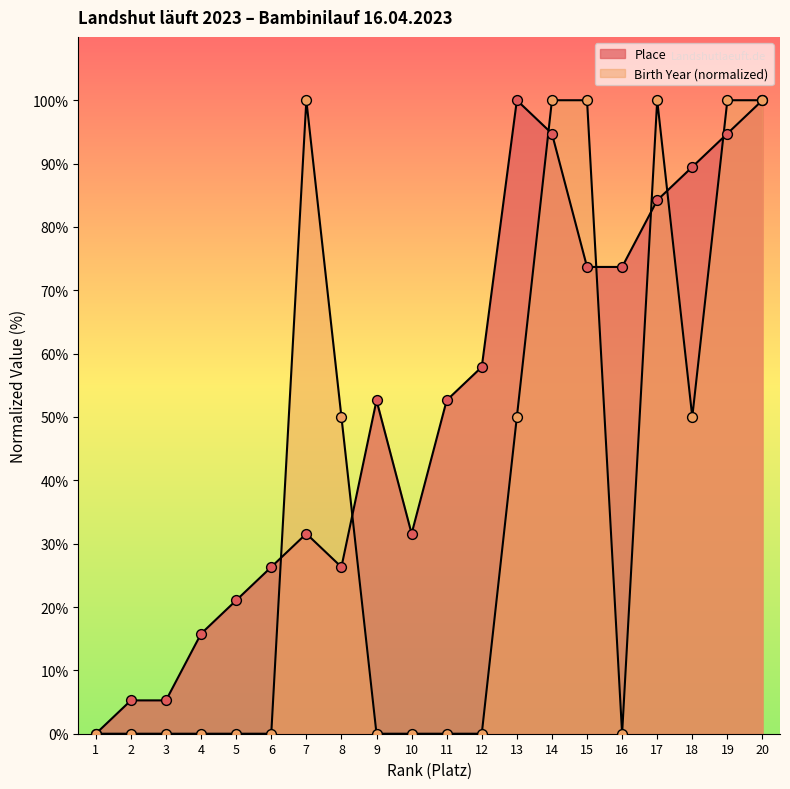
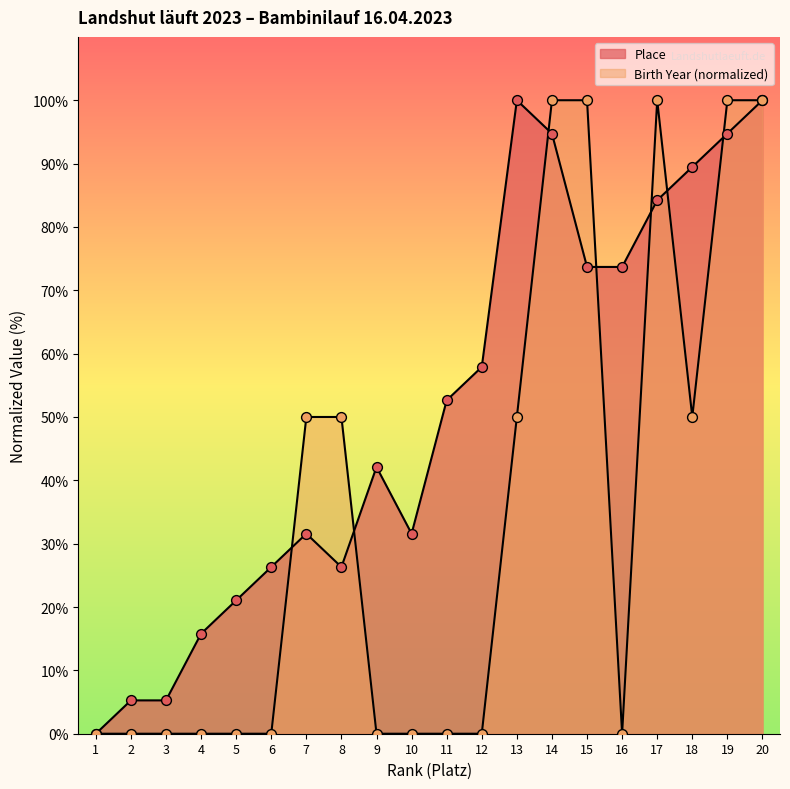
Birth Year (normalized), 7: 100% -> 50%
Place, 9: 53% -> 42%
